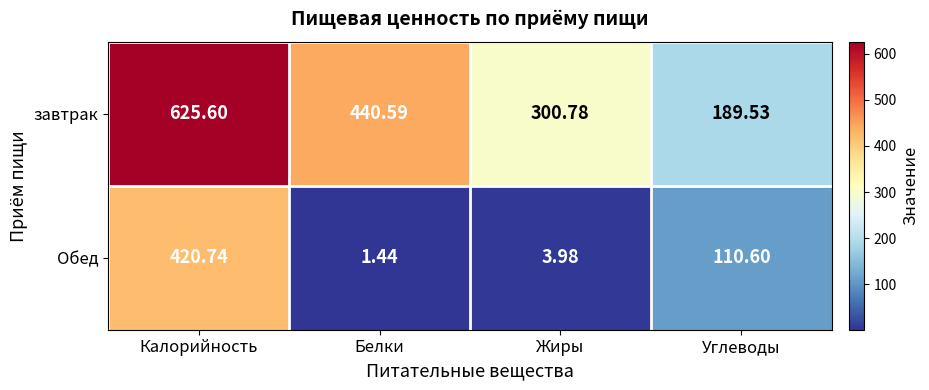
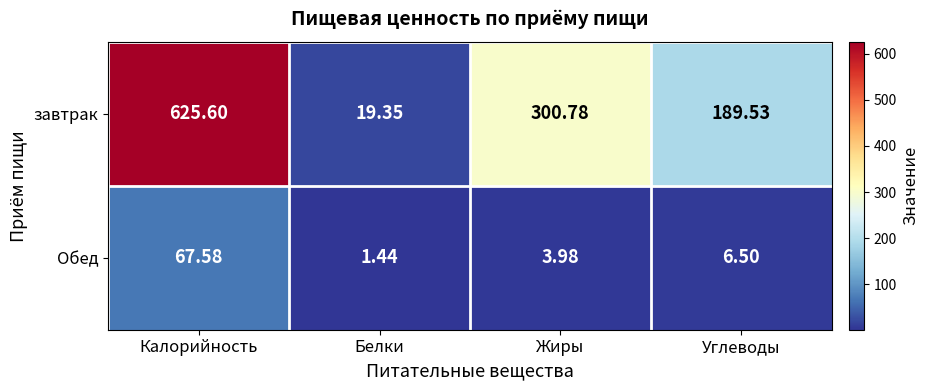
завтрак, Белки: 440.59 -> 19.35
Обед, Калорийность: 420.74 -> 67.58
Обед, Углеводы: 110.60 -> 6.50
